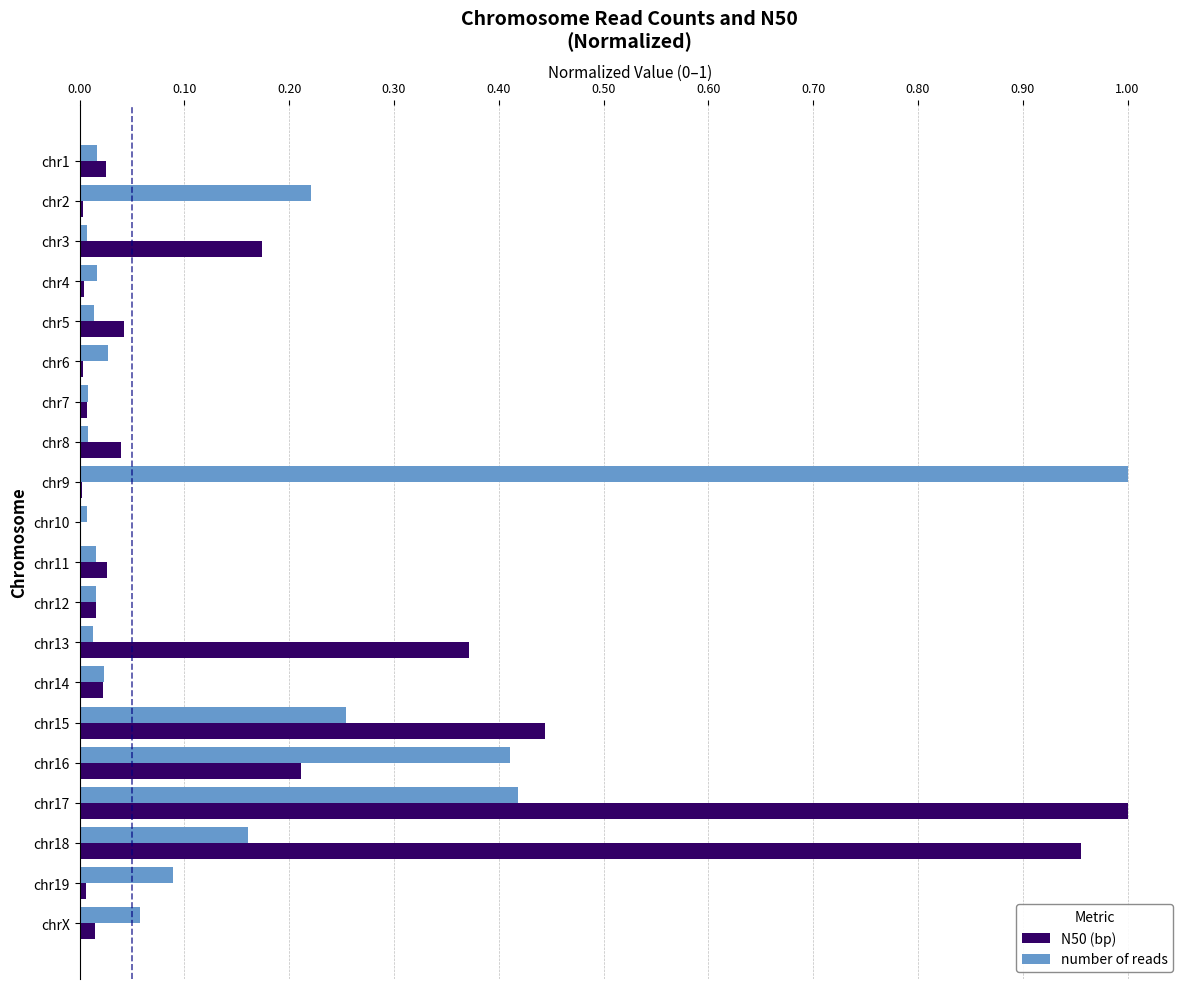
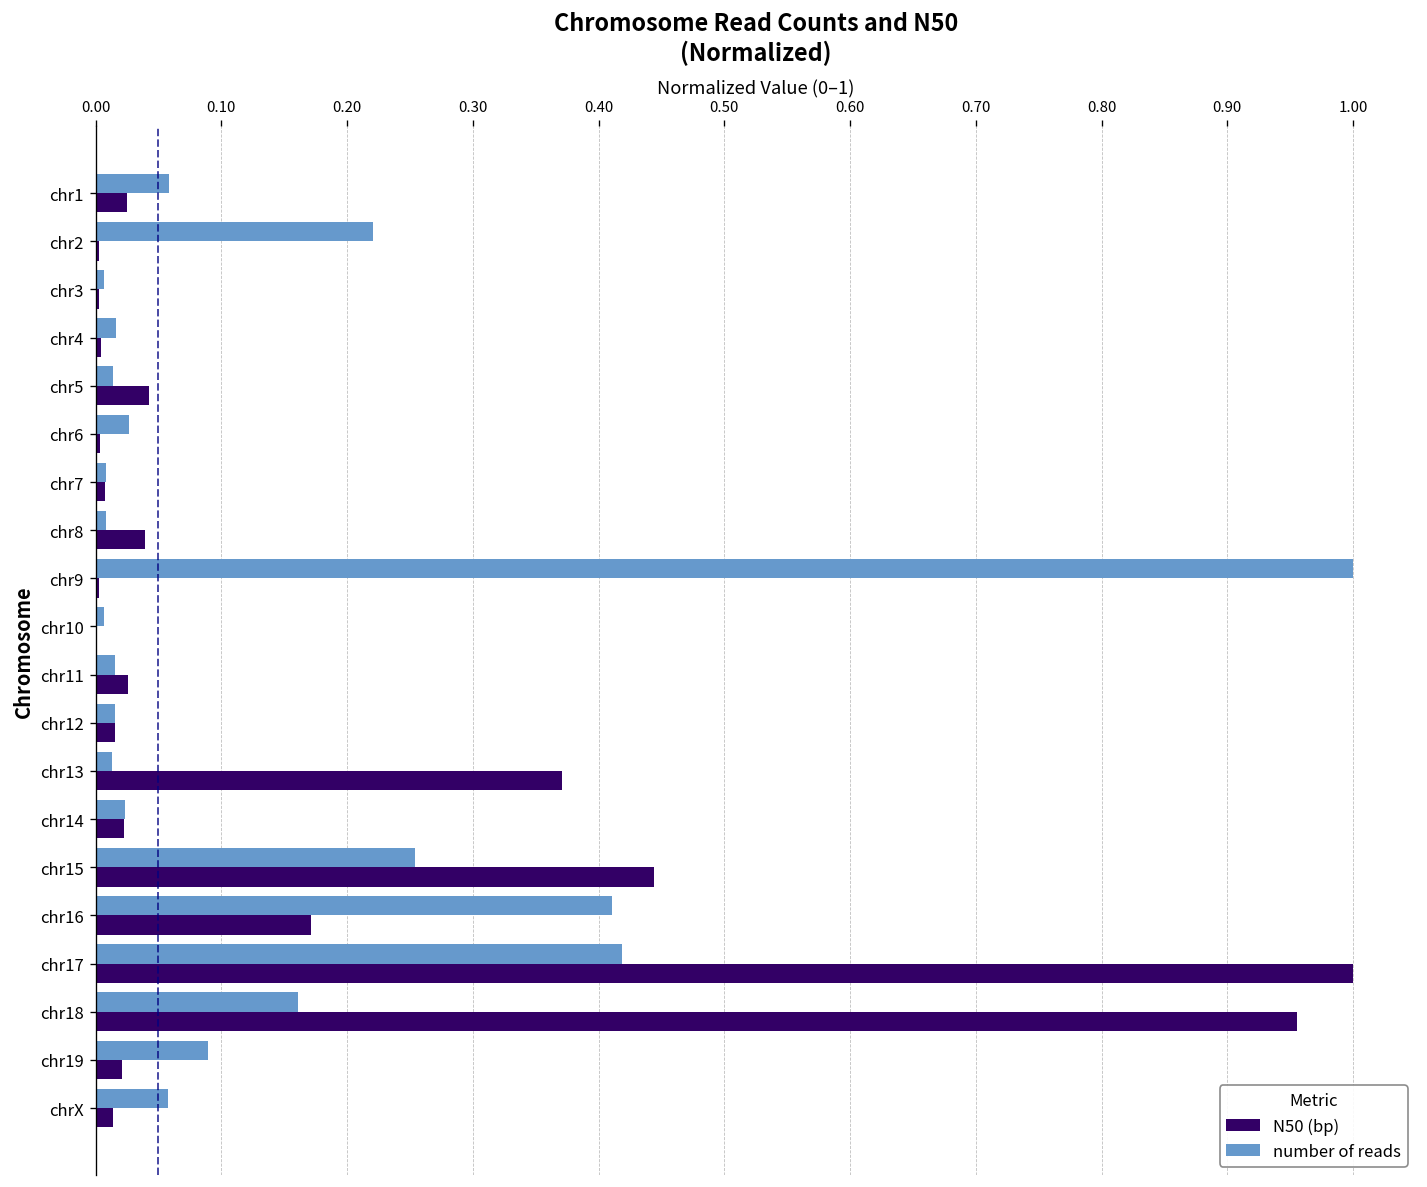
number of reads, chr1: 0.016 -> 0.059
N50 (bp), chr3: 0.174 -> 0.003
N50 (bp), chr16: 0.211 -> 0.171
N50 (bp), chr19: 0.006 -> 0.021
